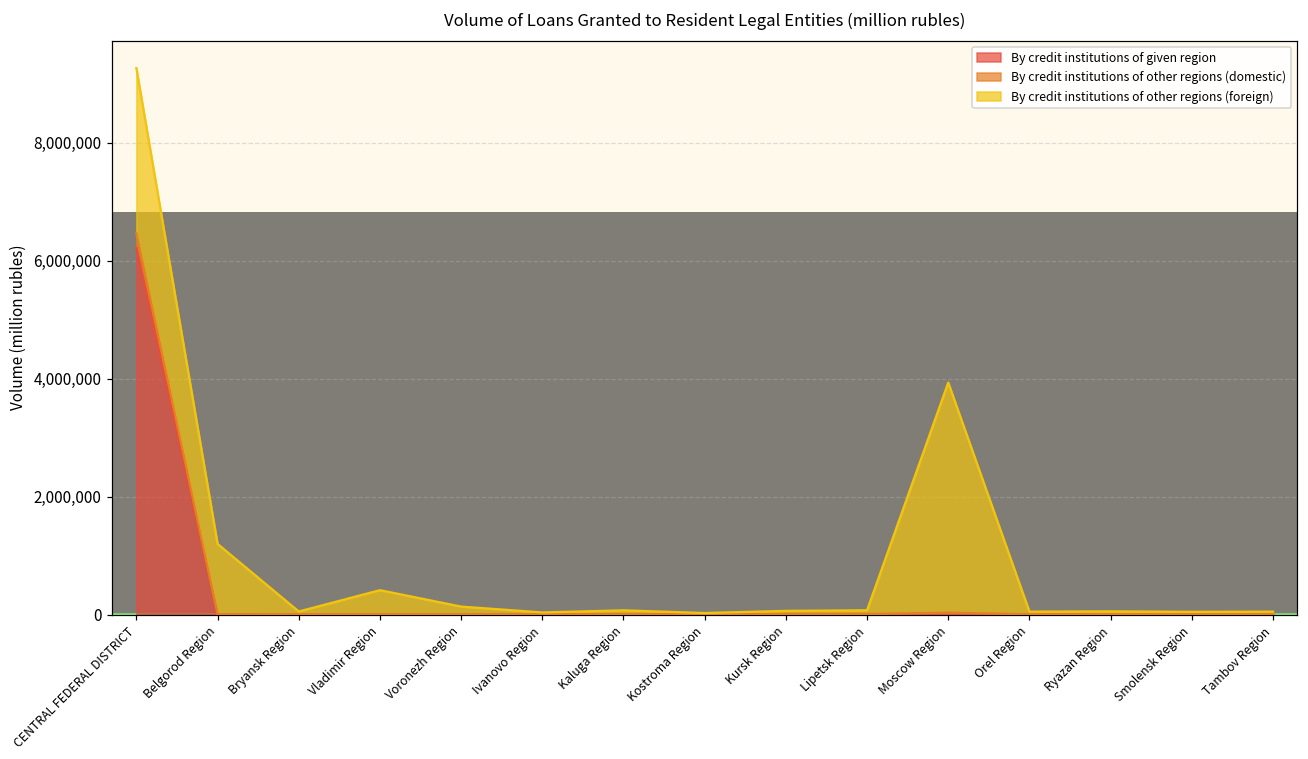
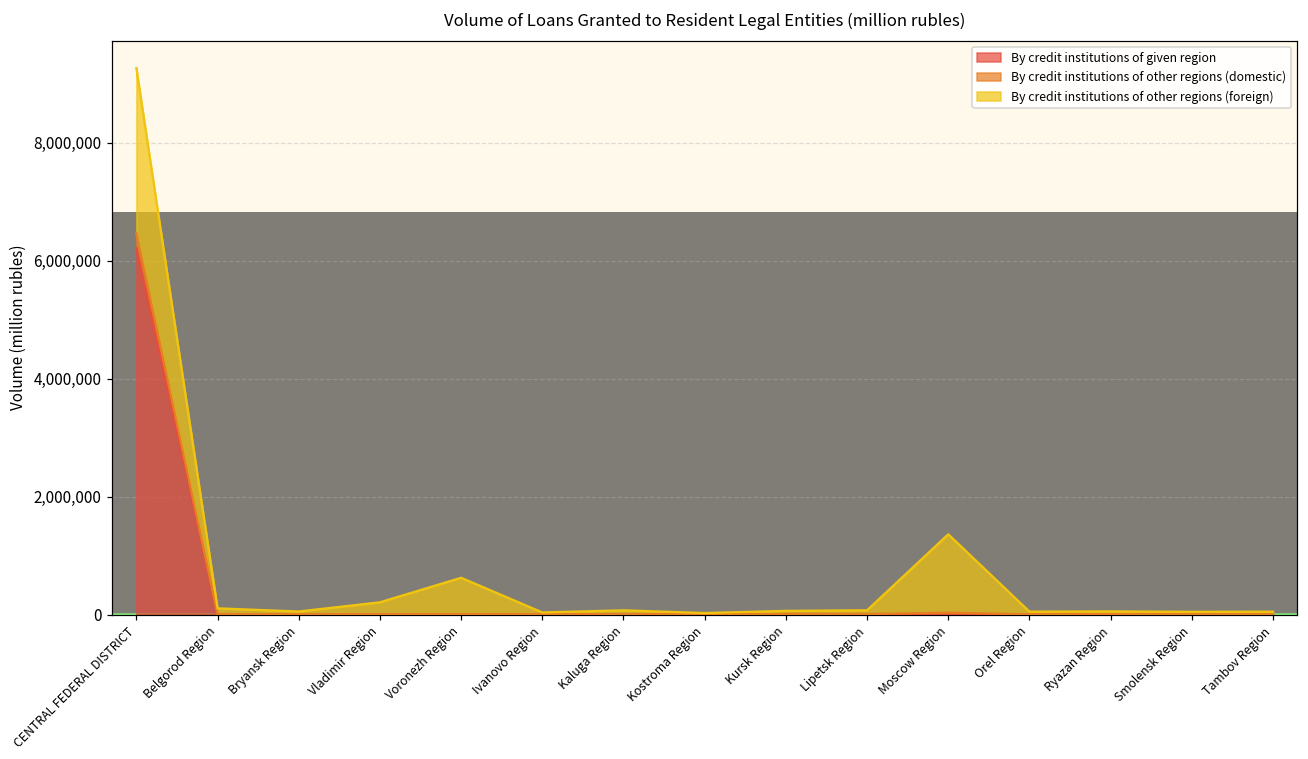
By credit institutions of other regions (foreign), Belgorod Region: 1,200,000 -> 100,000
By credit institutions of other regions (foreign), Vladimir Region: 400,000 -> 200,000
By credit institutions of other regions (foreign), Voronezh Region: 100,000 -> 600,000
By credit institutions of other regions (foreign), Moscow Region: 3,900,000 -> 1,300,000
